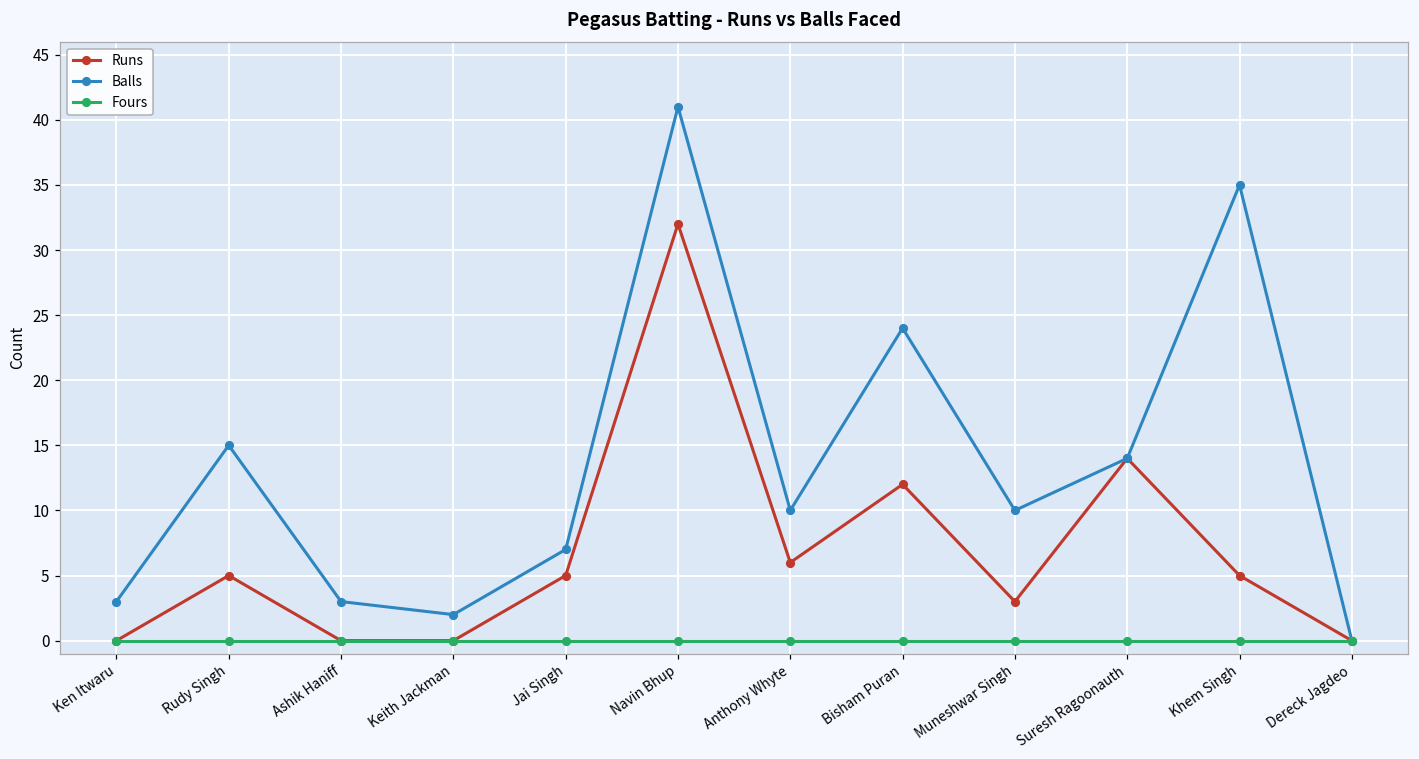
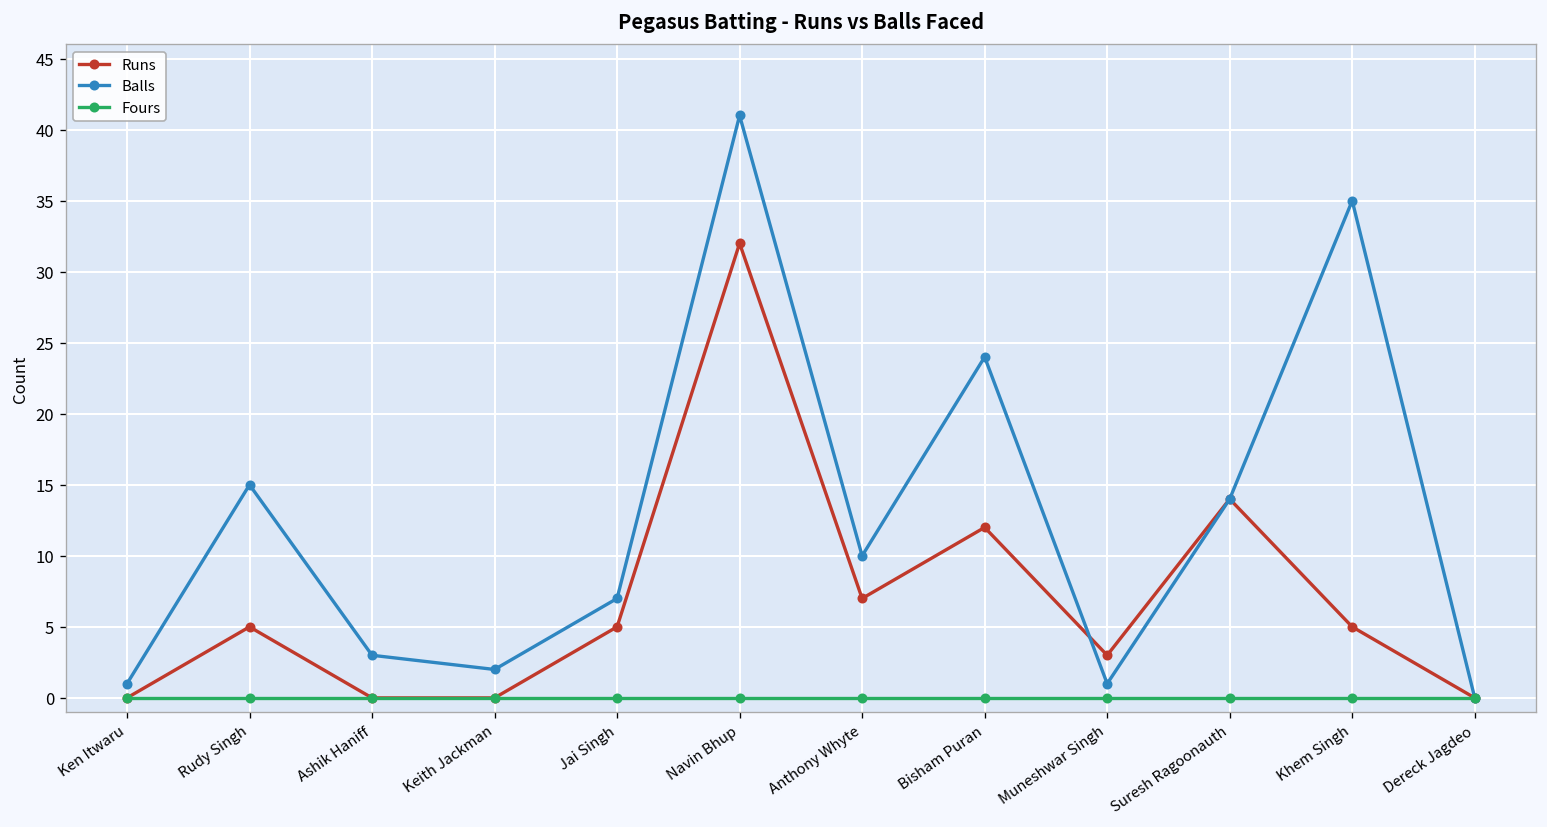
Balls, Ken Itwaru: 3 -> 1
Runs, Anthony Whyte: 6 -> 7
Balls, Muneshwar Singh: 10 -> 1
